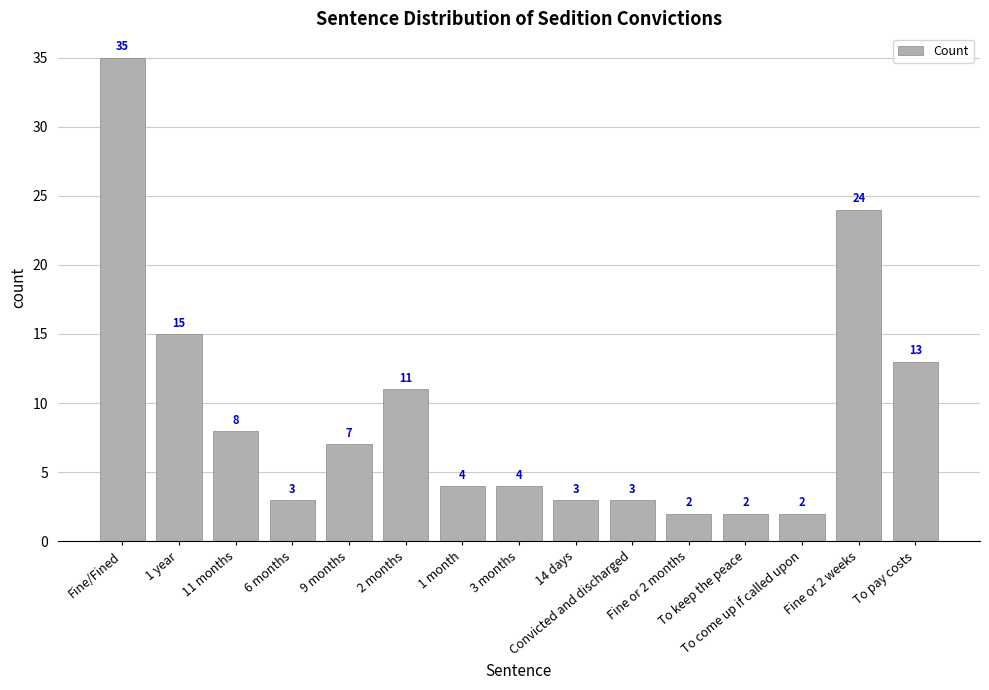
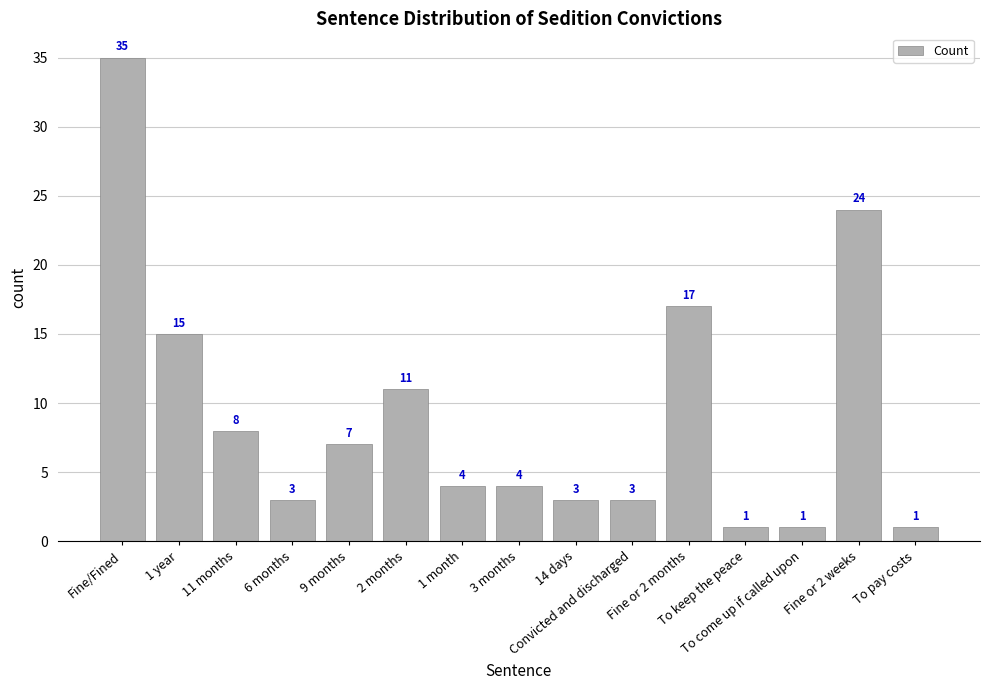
Fine or 2 months: 2 -> 17
To keep the peace: 2 -> 1
To come up if called upon: 2 -> 1
To pay costs: 13 -> 1
